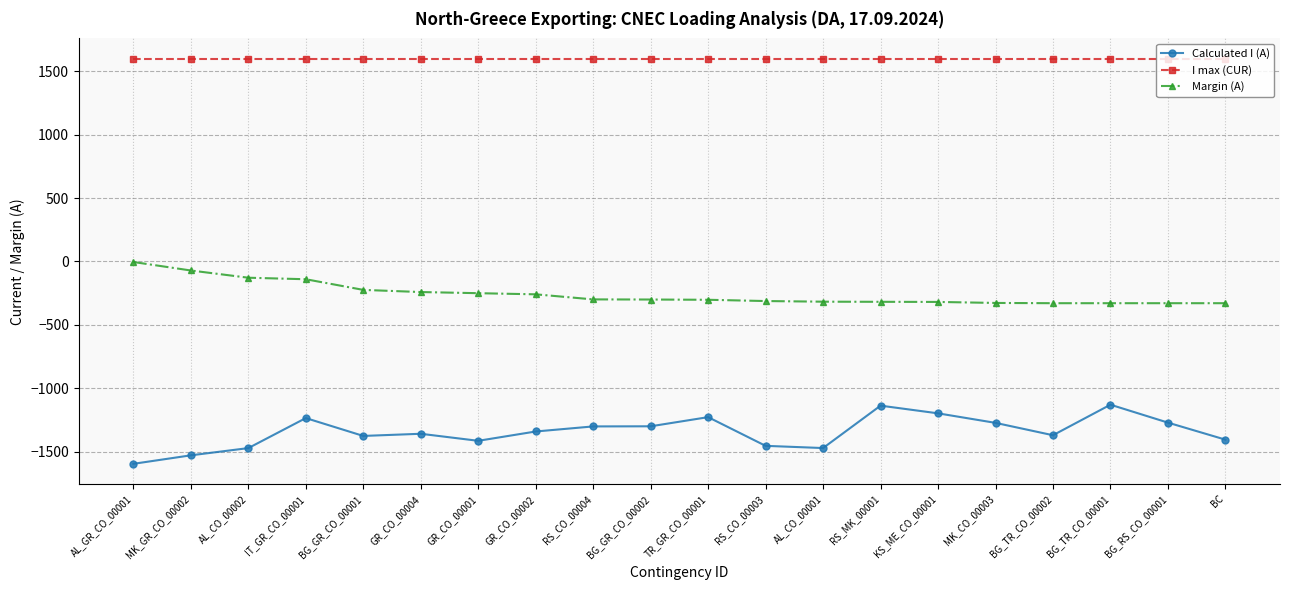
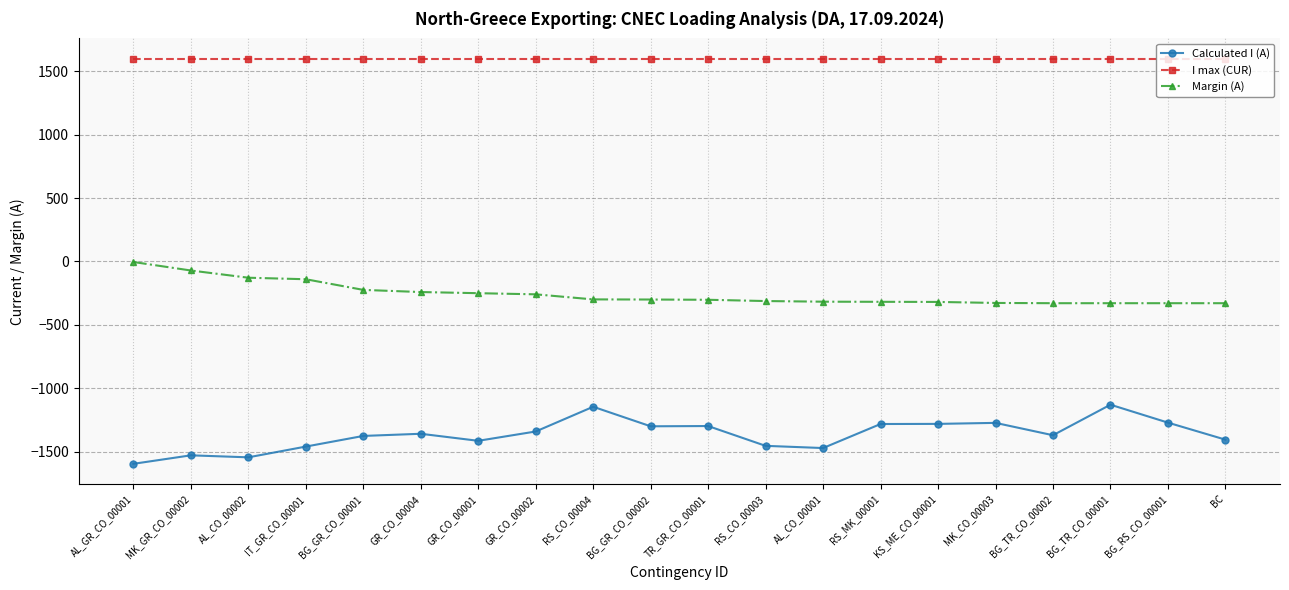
Calculated I (A), AL_CO_00002: -1470 -> -1540
Calculated I (A), IT_GR_CO_00001: -1240 -> -1460
Calculated I (A), RS_CO_00004: -1300 -> -1150
Calculated I (A), TR_GR_CO_00001: -1230 -> -1300
Calculated I (A), RS_MK_00001: -1140 -> -1280
Calculated I (A), KS_ME_CO_00001: -1200 -> -1280
